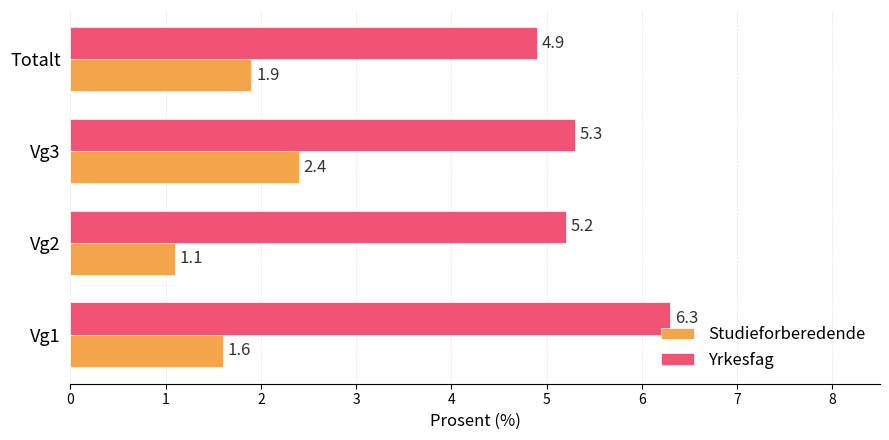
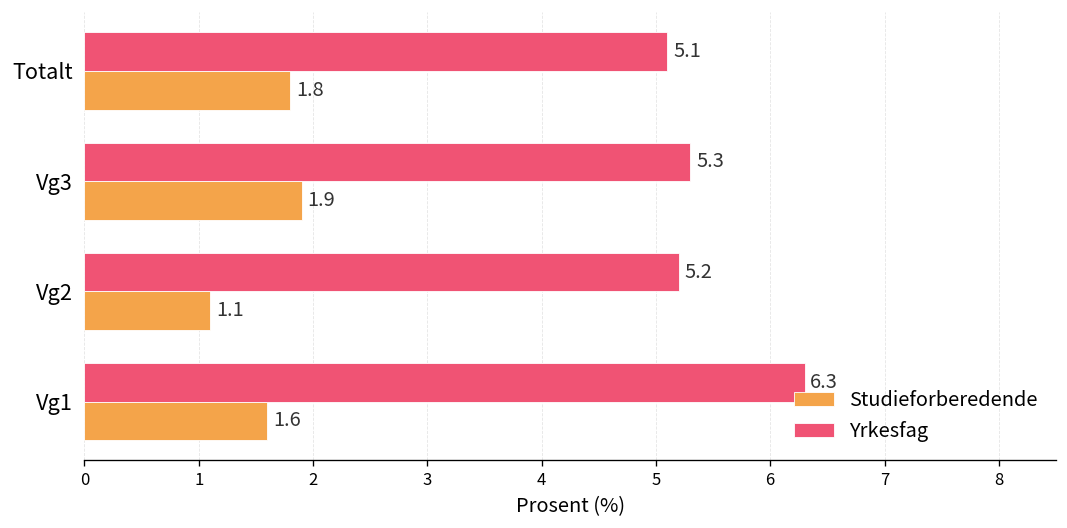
Yrkesfag, Totalt: 4.9 -> 5.1
Studieforberedende, Totalt: 1.9 -> 1.8
Studieforberedende, Vg3: 2.4 -> 1.9
